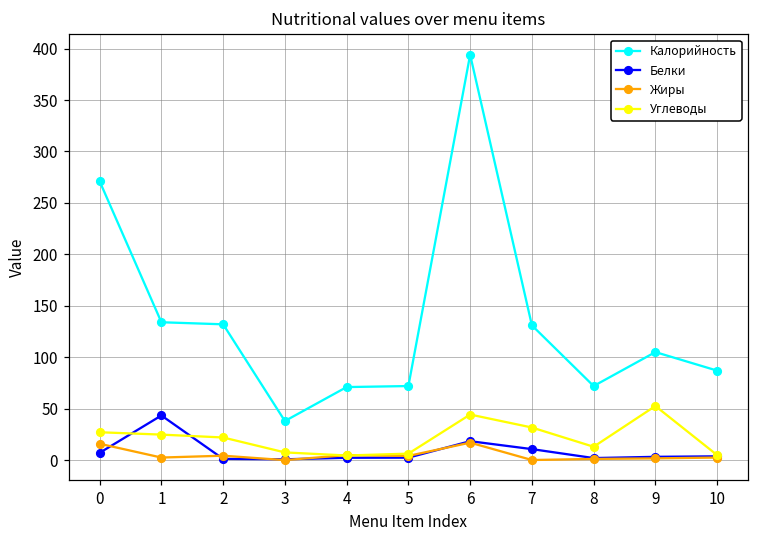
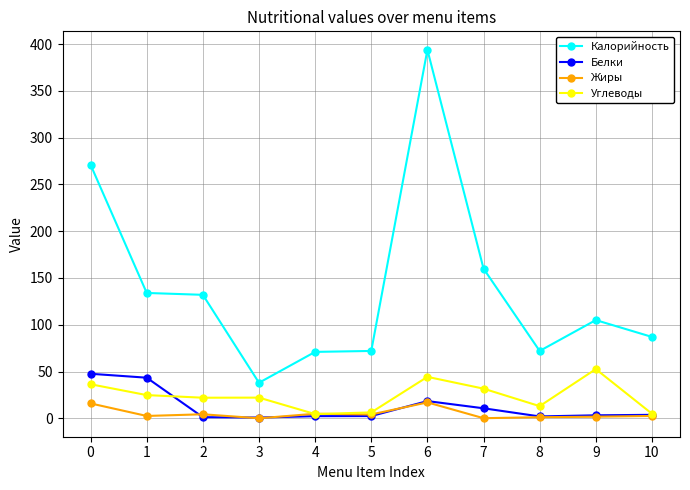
Белки, 0: 10 -> 50
Углеводы, 0: 30 -> 40
Углеводы, 3: 10 -> 20
Калорийность, 7: 130 -> 160
